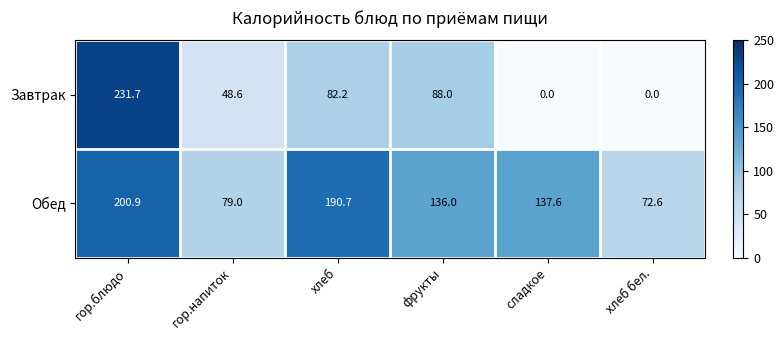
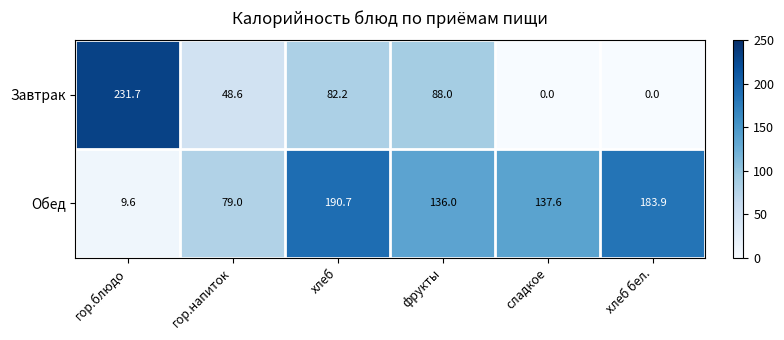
Обед, гор.блюдо: 200.9 -> 9.6
Обед, хлеб бел.: 72.6 -> 183.9
